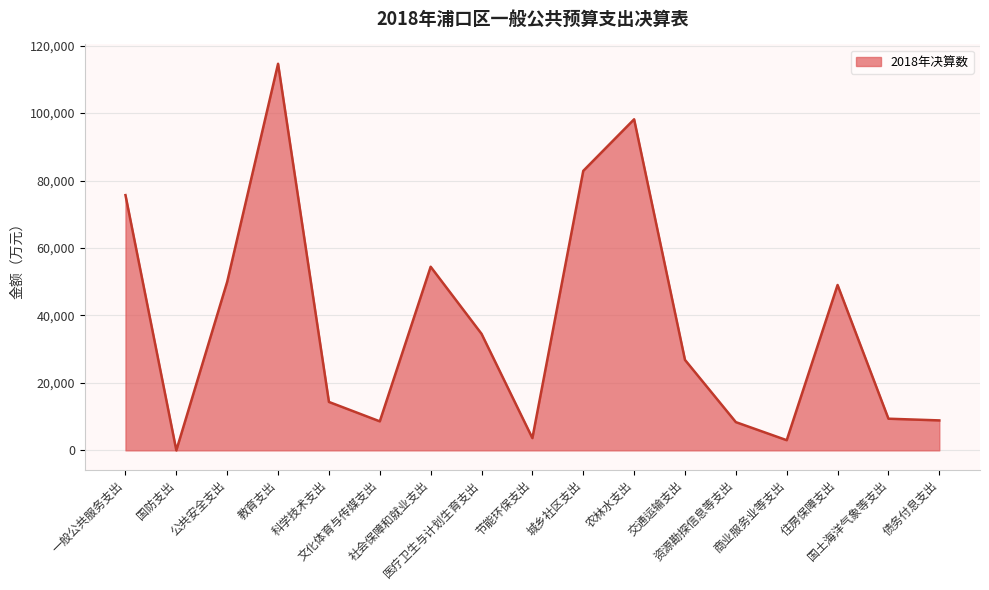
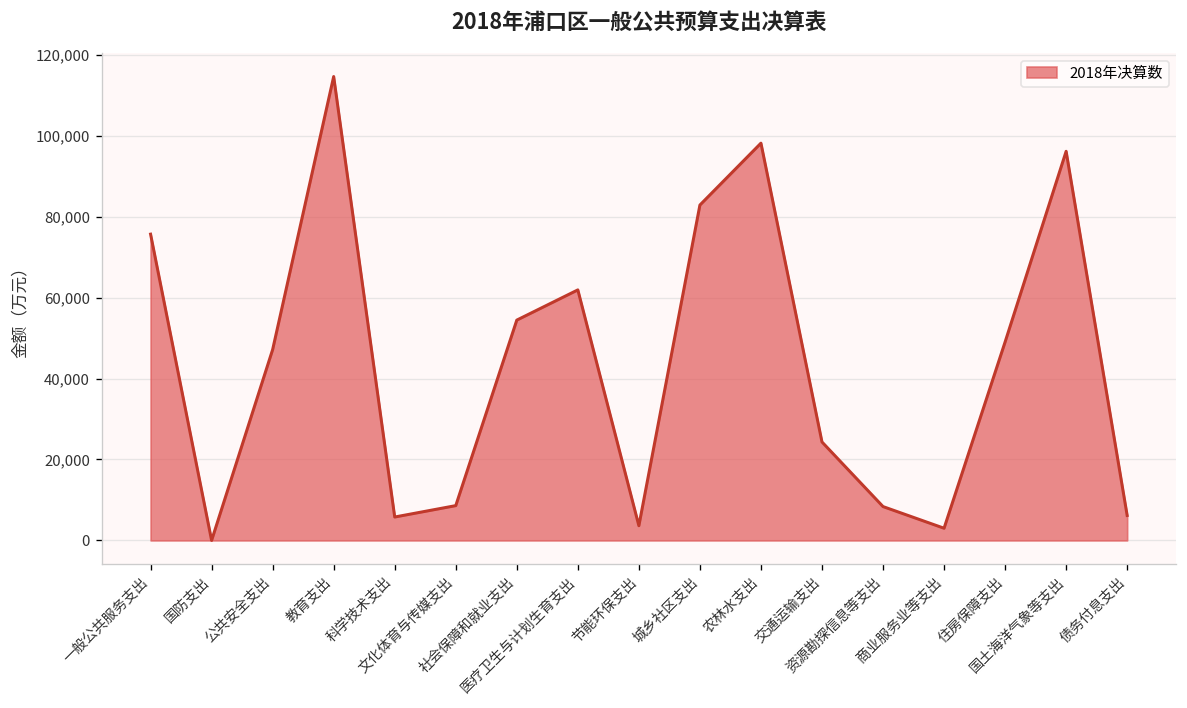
公共安全支出: 50,000 -> 47,000
科学技术支出: 14,000 -> 6,000
医疗卫生与计划生育支出: 35,000 -> 62,000
交通运输支出: 27,000 -> 24,000
国土海洋气象等支出: 9,000 -> 96,000
债务付息支出: 9,000 -> 6,000
